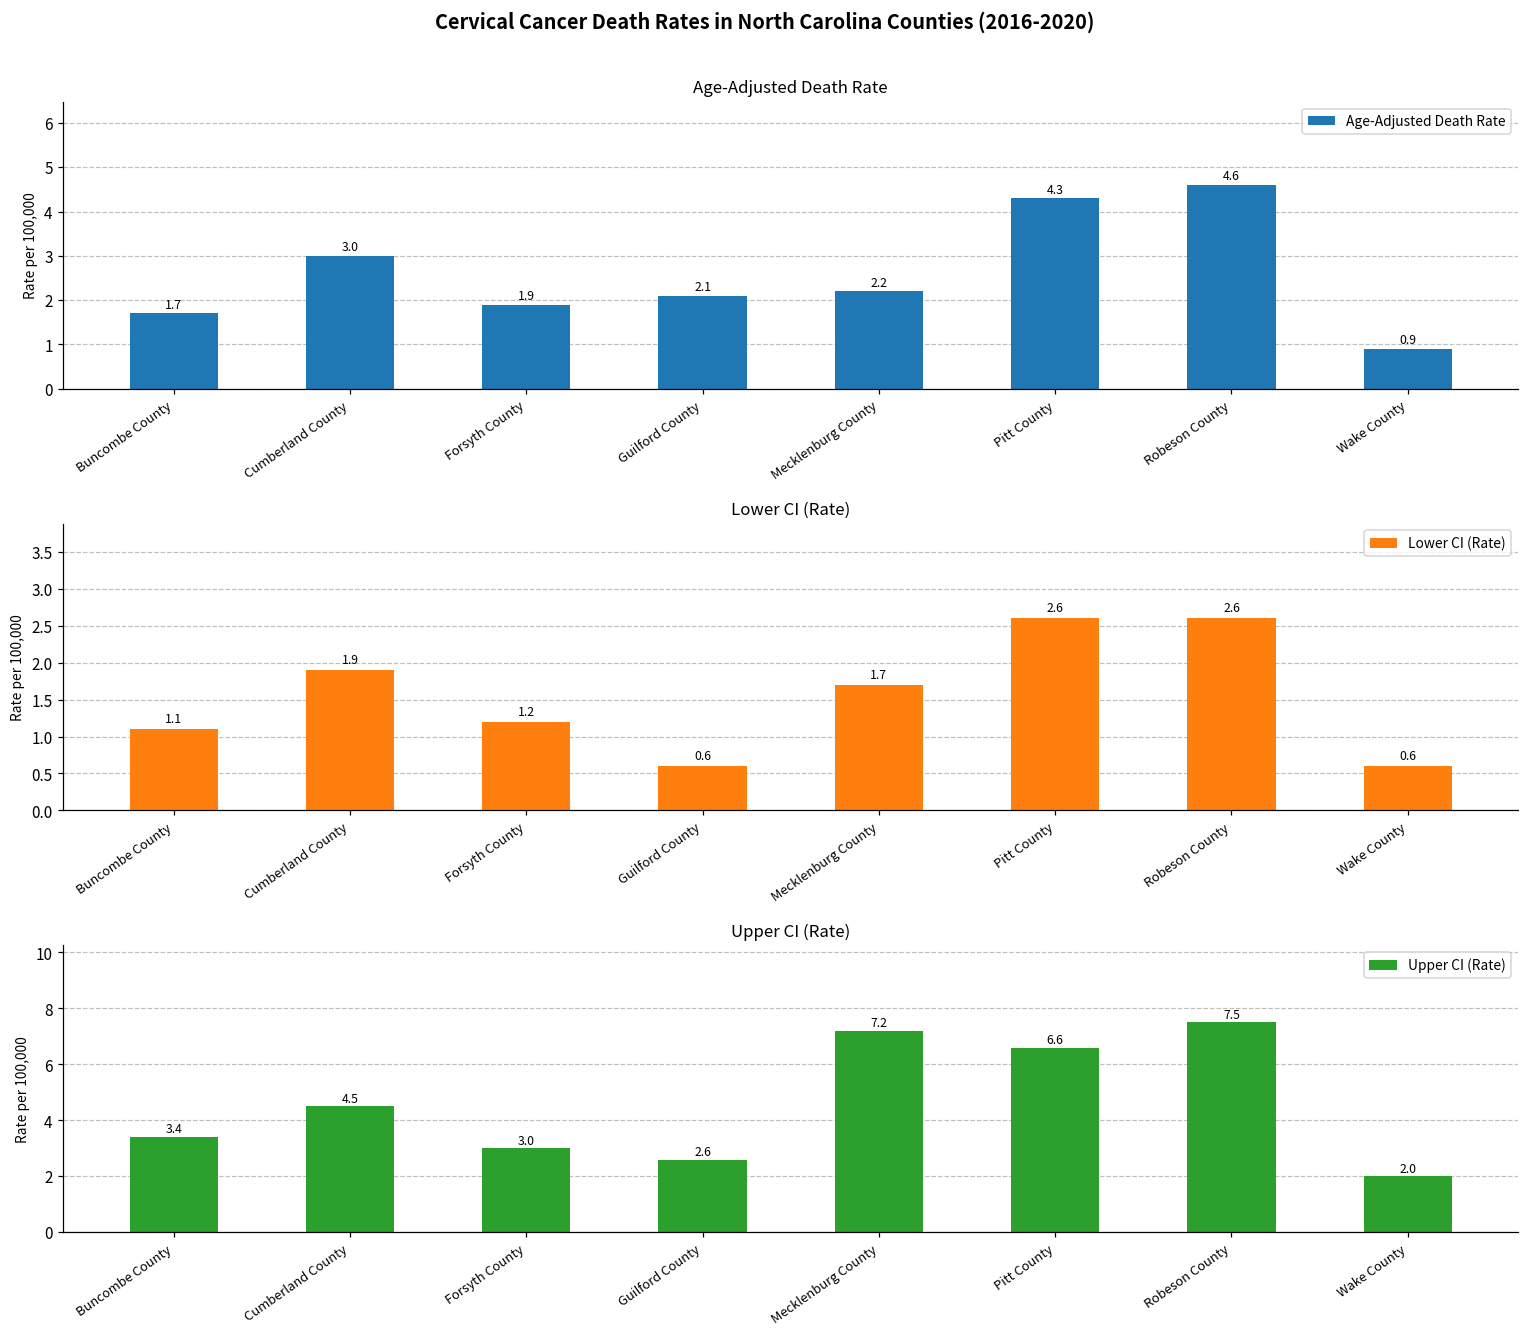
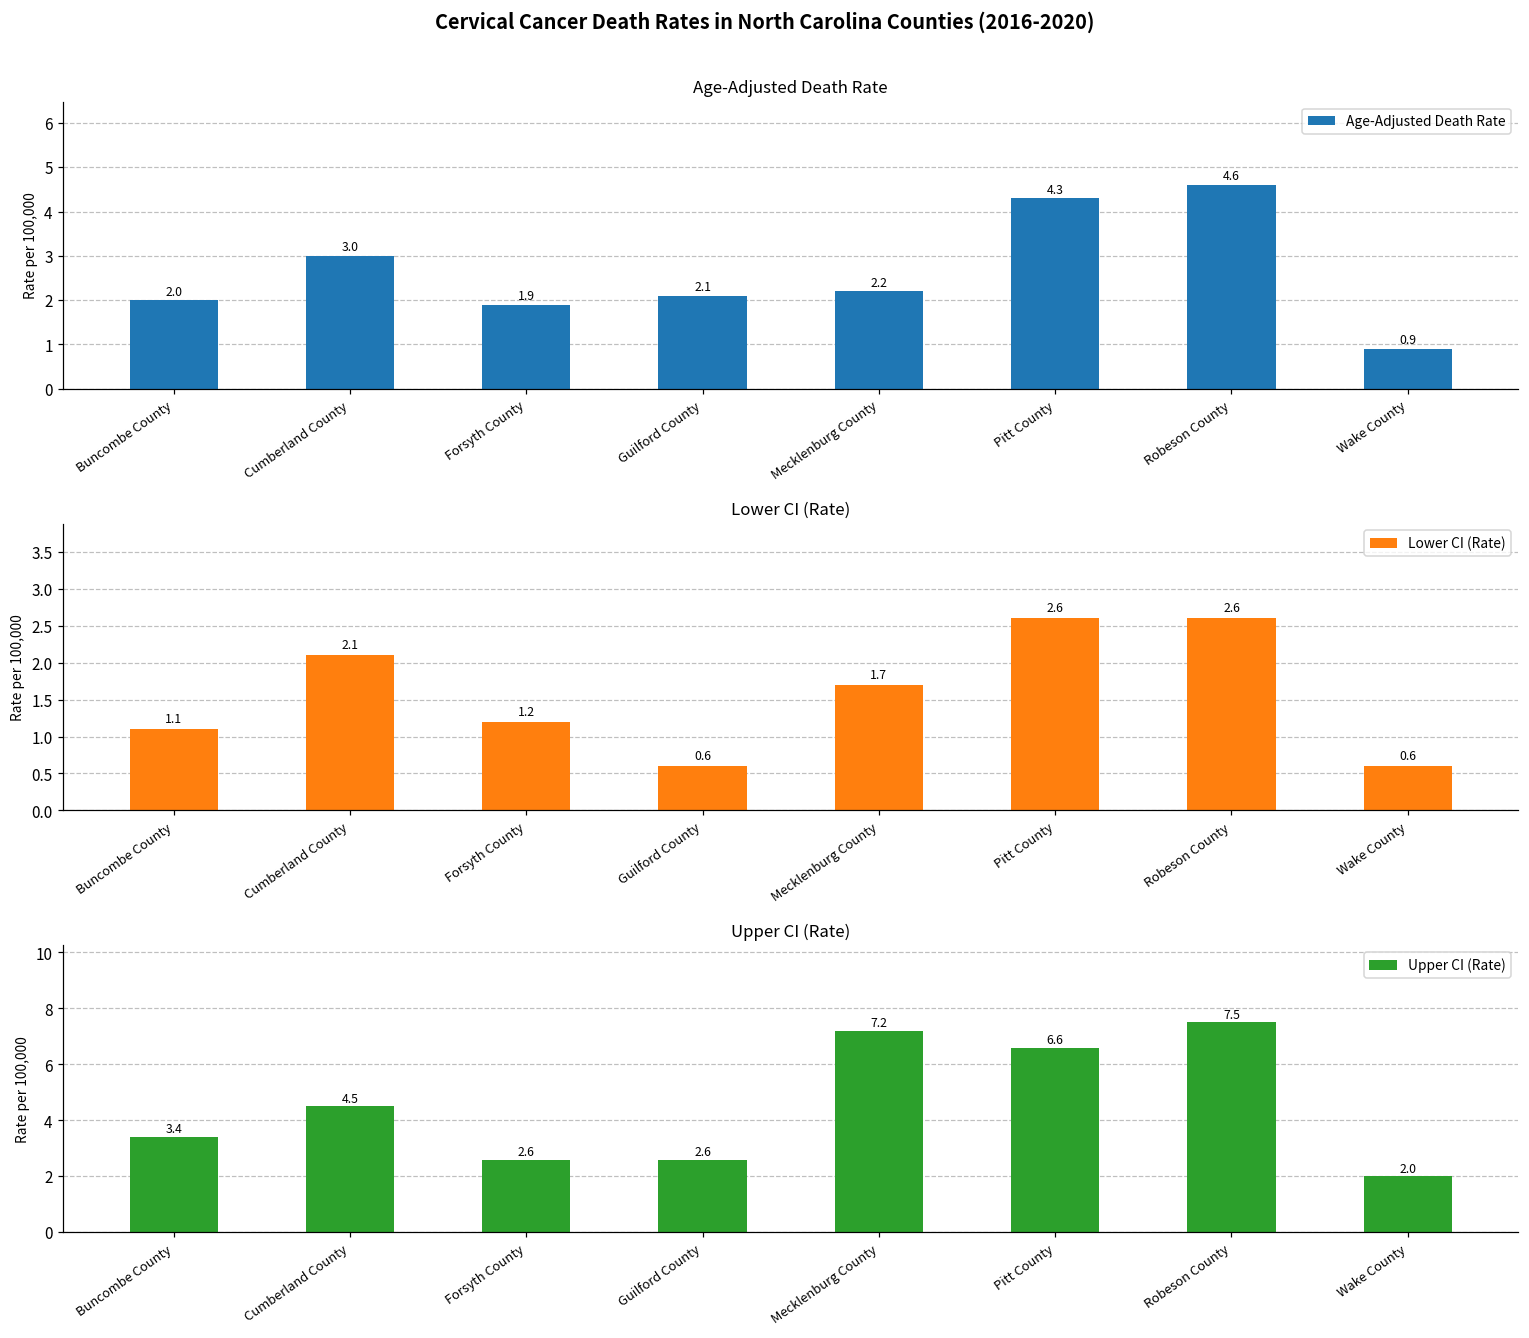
Age-Adjusted Death Rate, Buncombe County: 1.7 -> 2.0
Lower CI (Rate), Cumberland County: 1.9 -> 2.1
Upper CI (Rate), Forsyth County: 3.0 -> 2.6
